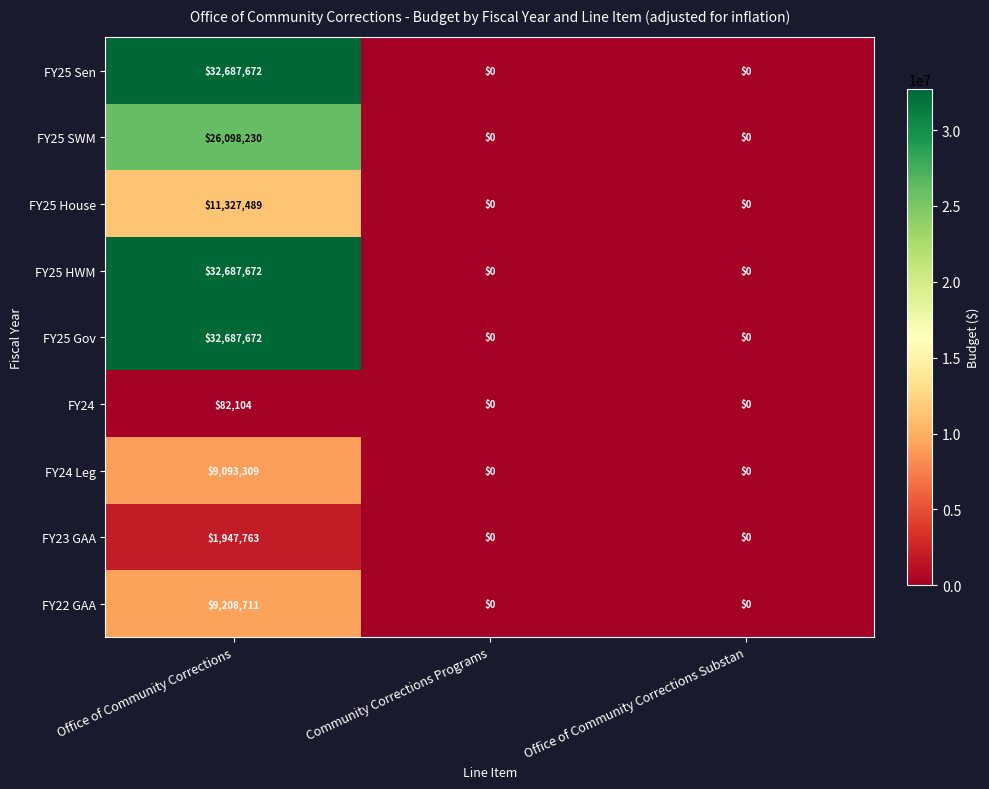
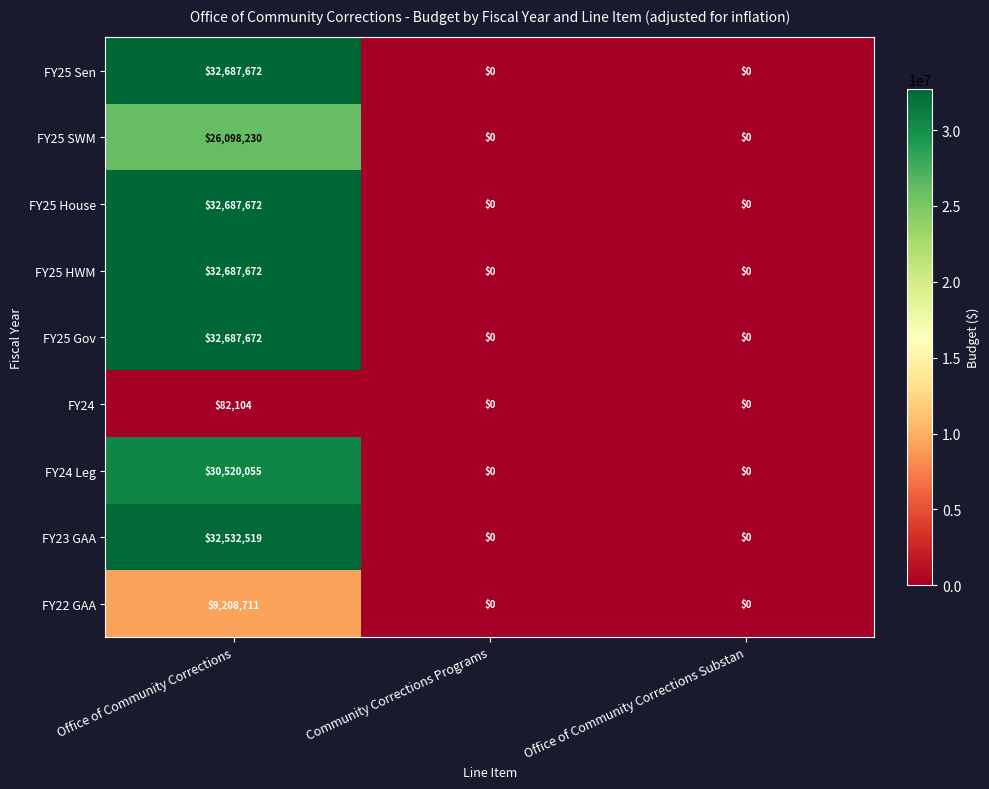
FY25 House, Office of Community Corrections: $11,327,489 -> $32,687,672
FY24 Leg, Office of Community Corrections: $9,093,309 -> $30,520,055
FY23 GAA, Office of Community Corrections: $1,947,763 -> $32,532,519
